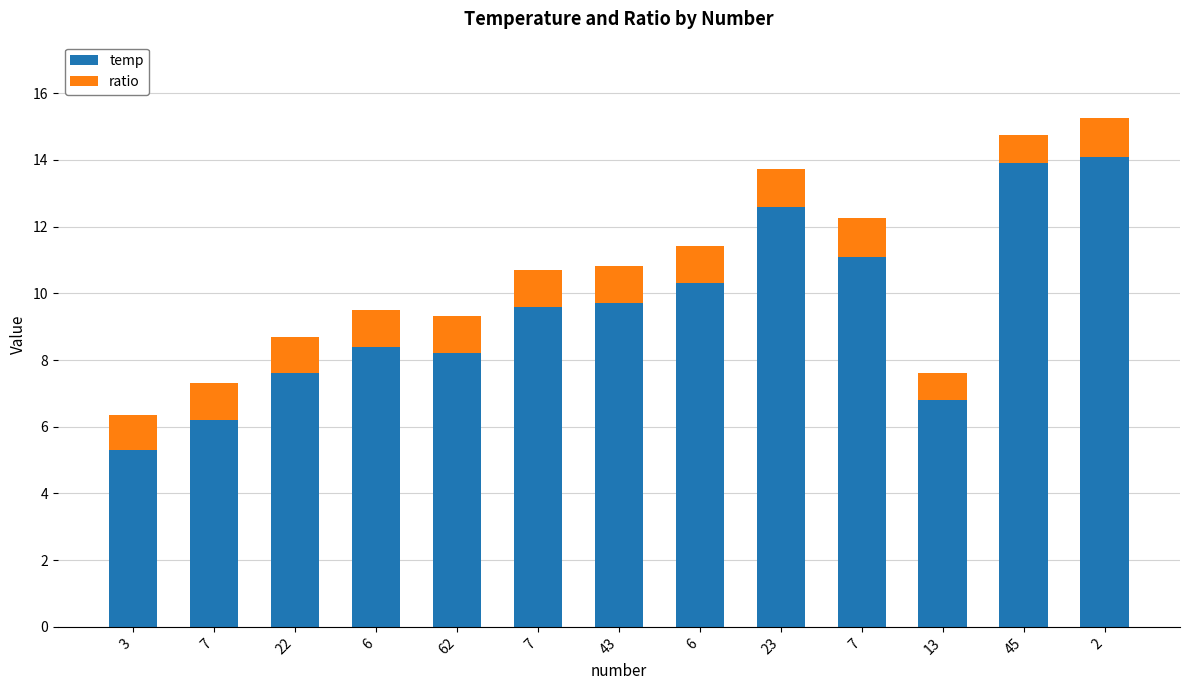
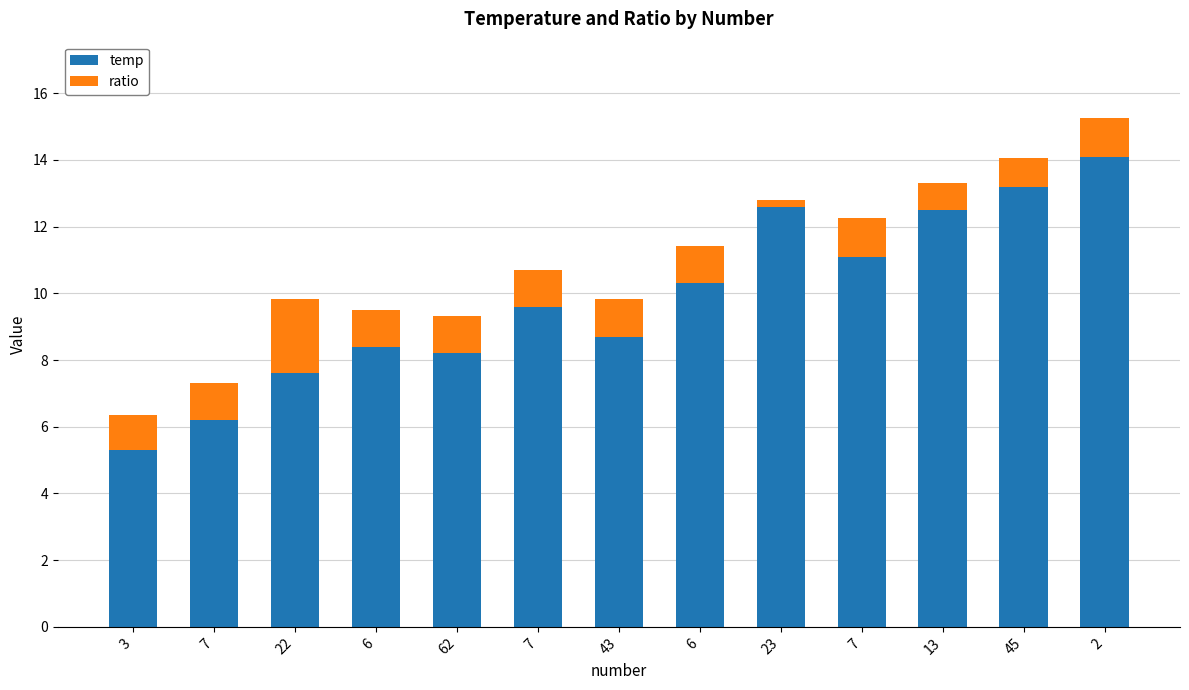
ratio, 22: 1.1 -> 2.2
temp, 43: 9.7 -> 8.7
ratio, 23: 1.1 -> 0.2
temp, 13: 6.8 -> 12.5
temp, 45: 13.9 -> 13.2
